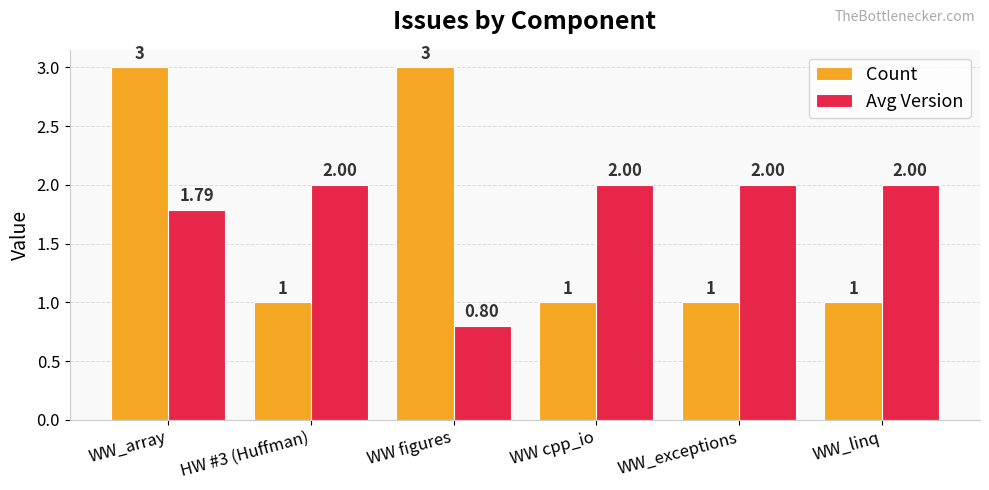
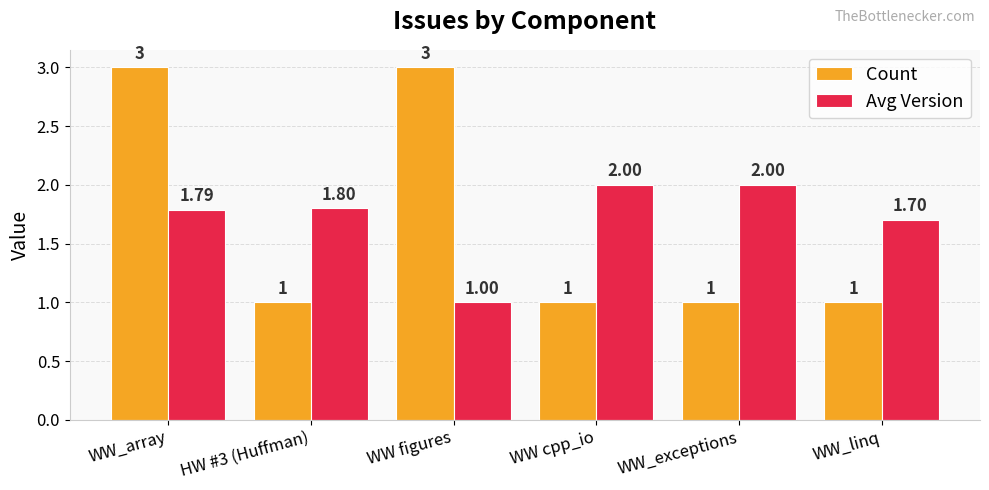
Avg Version, HW #3 (Huffman): 2.00 -> 1.80
Avg Version, WW figures: 0.80 -> 1.00
Avg Version, WW_linq: 2.00 -> 1.70
